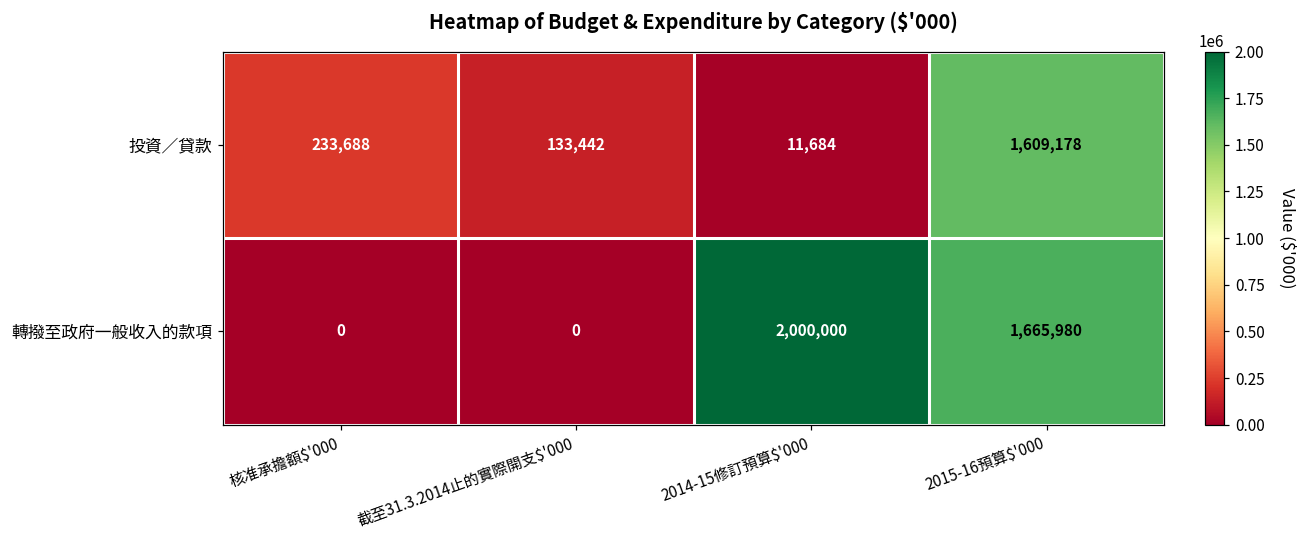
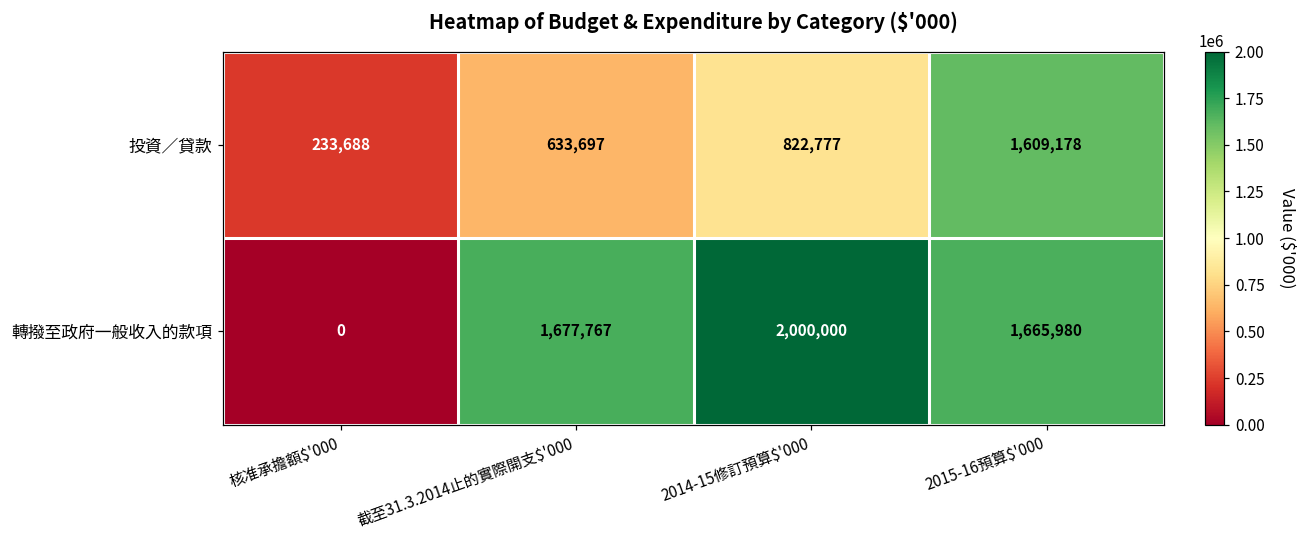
投資／貸款, 截至31.3.2014止的實際開支$'000: 133,442 -> 633,697
投資／貸款, 2014-15修訂預算$'000: 11,684 -> 822,777
轉撥至政府一般收入的款項, 截至31.3.2014止的實際開支$'000: 0 -> 1,677,767
